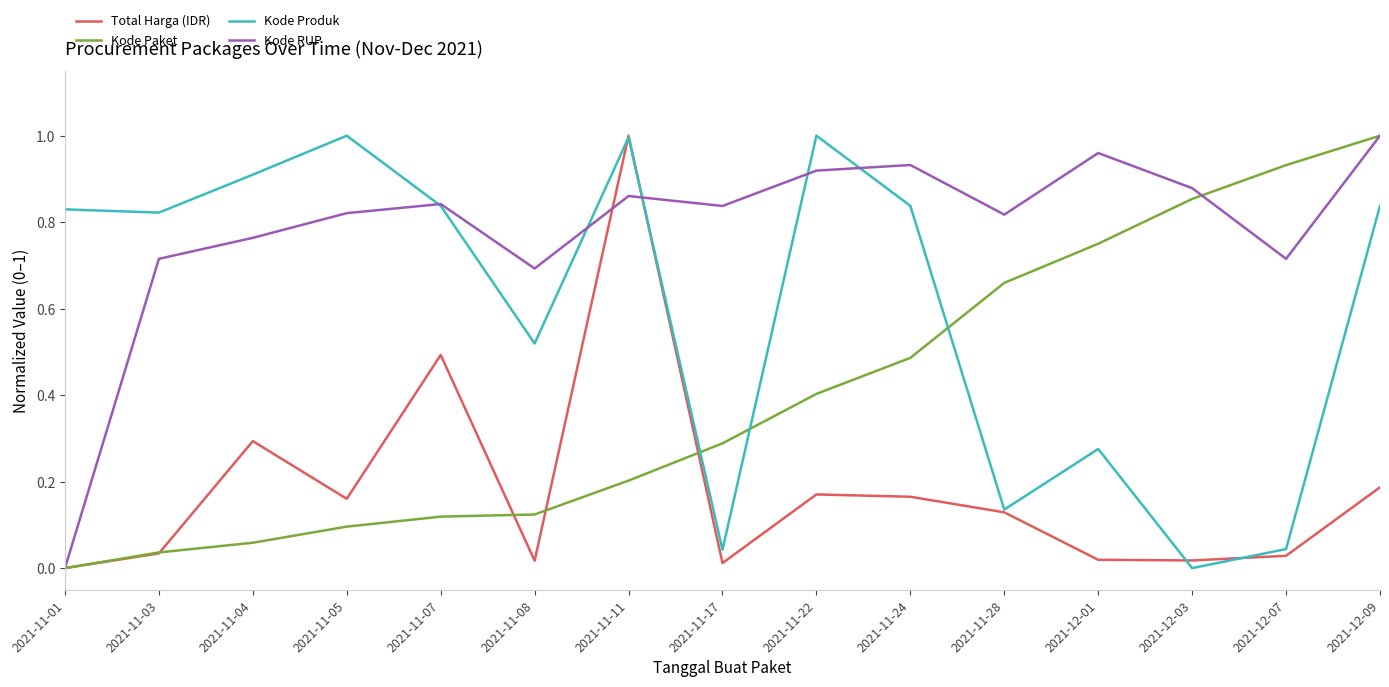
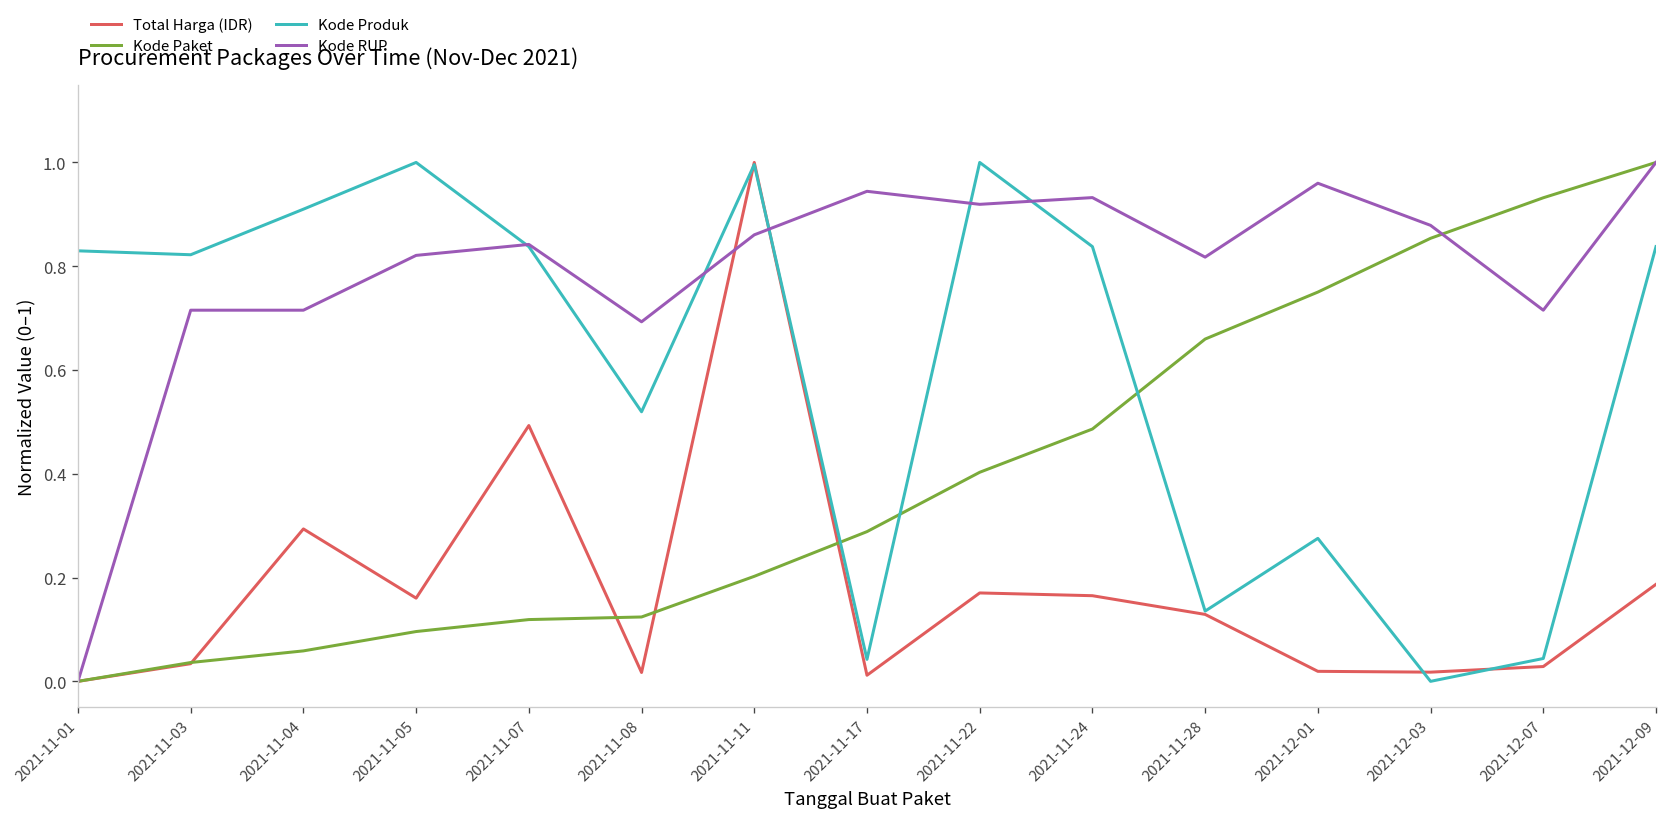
Kode RUP, 2021-11-04: 0.76 -> 0.72
Kode RUP, 2021-11-17: 0.84 -> 0.94
